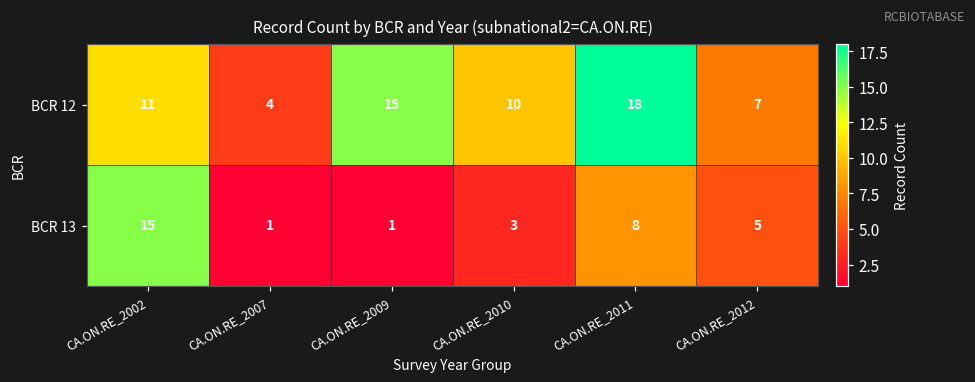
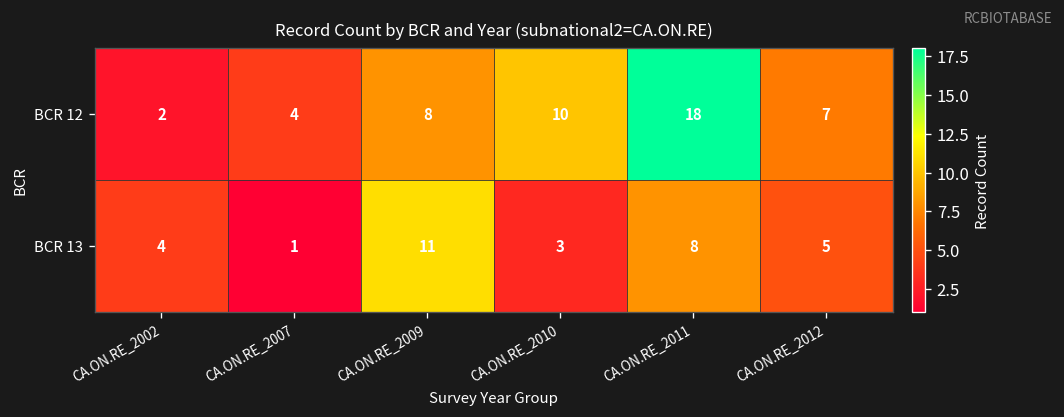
BCR 12, CA.ON.RE_2002: 11 -> 2
BCR 12, CA.ON.RE_2009: 15 -> 8
BCR 13, CA.ON.RE_2002: 15 -> 4
BCR 13, CA.ON.RE_2009: 1 -> 11
